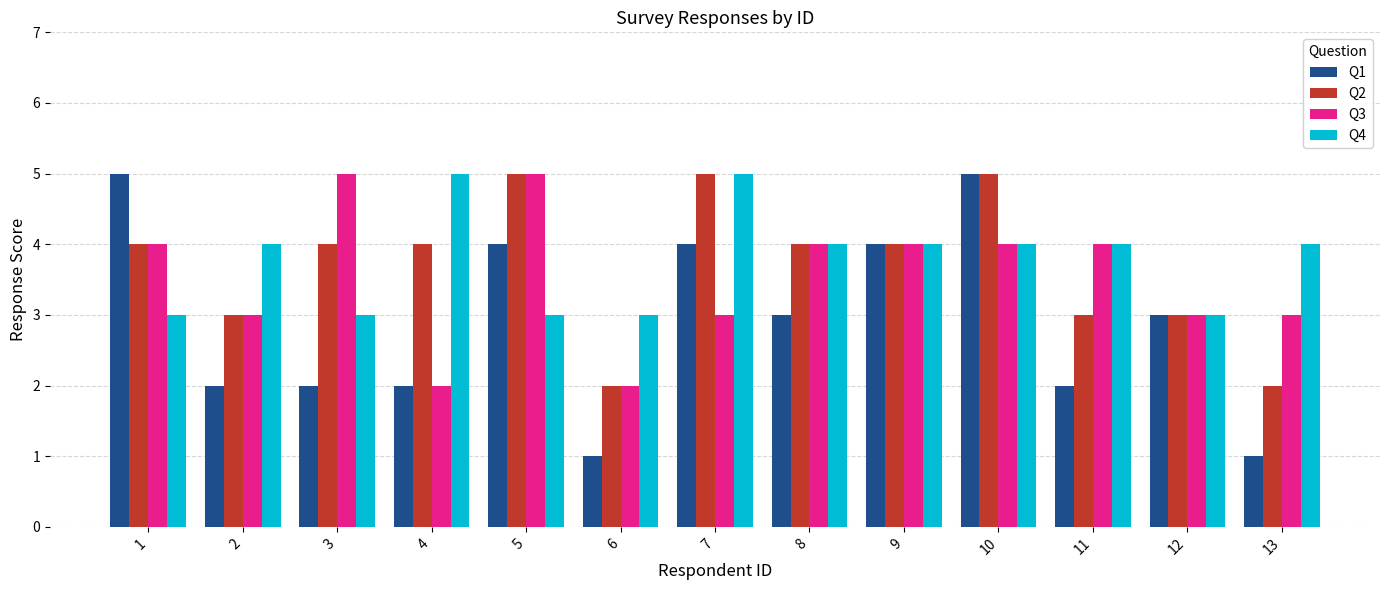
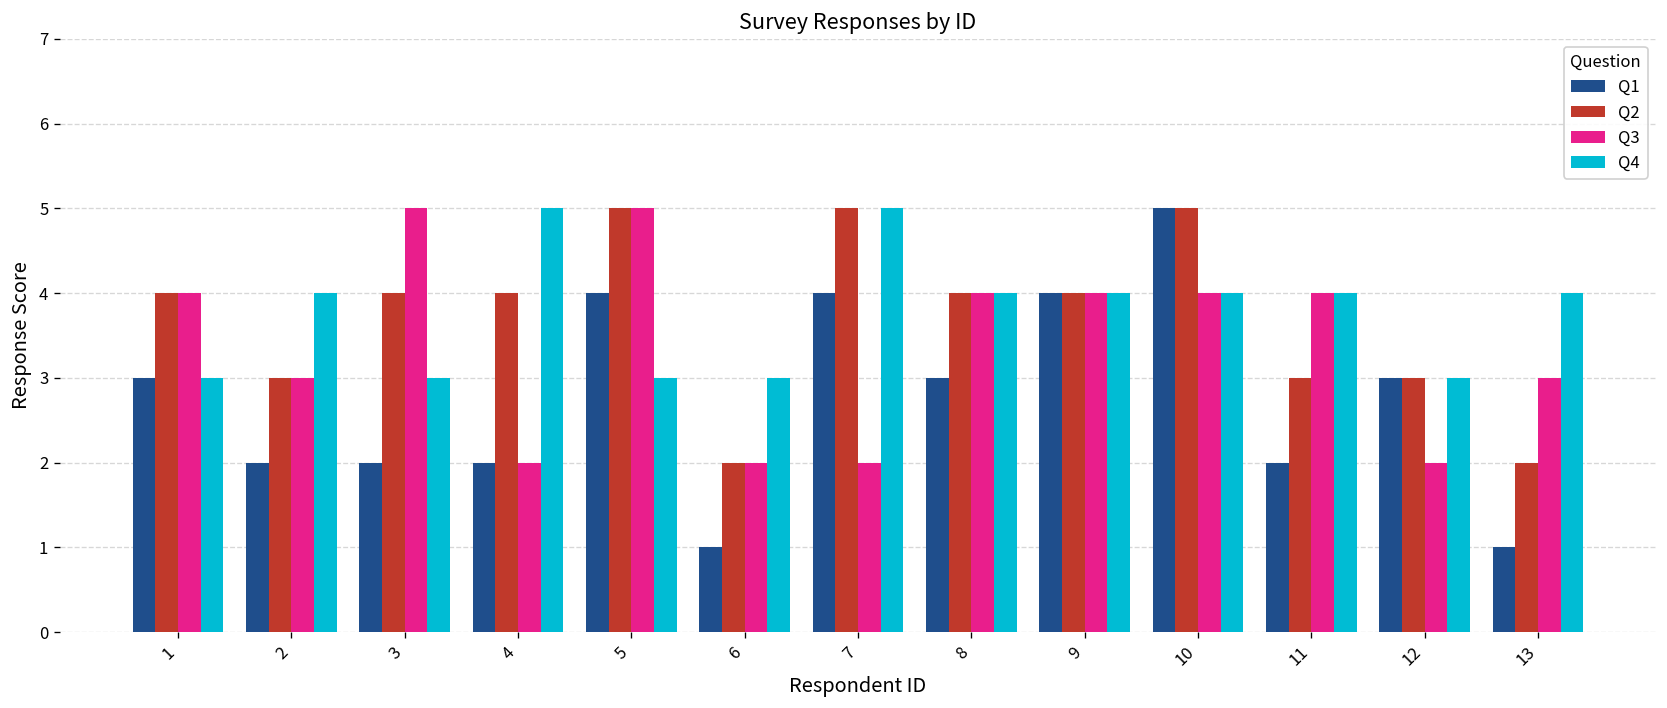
Q1, 1: 5 -> 3
Q3, 7: 3 -> 2
Q3, 12: 3 -> 2
